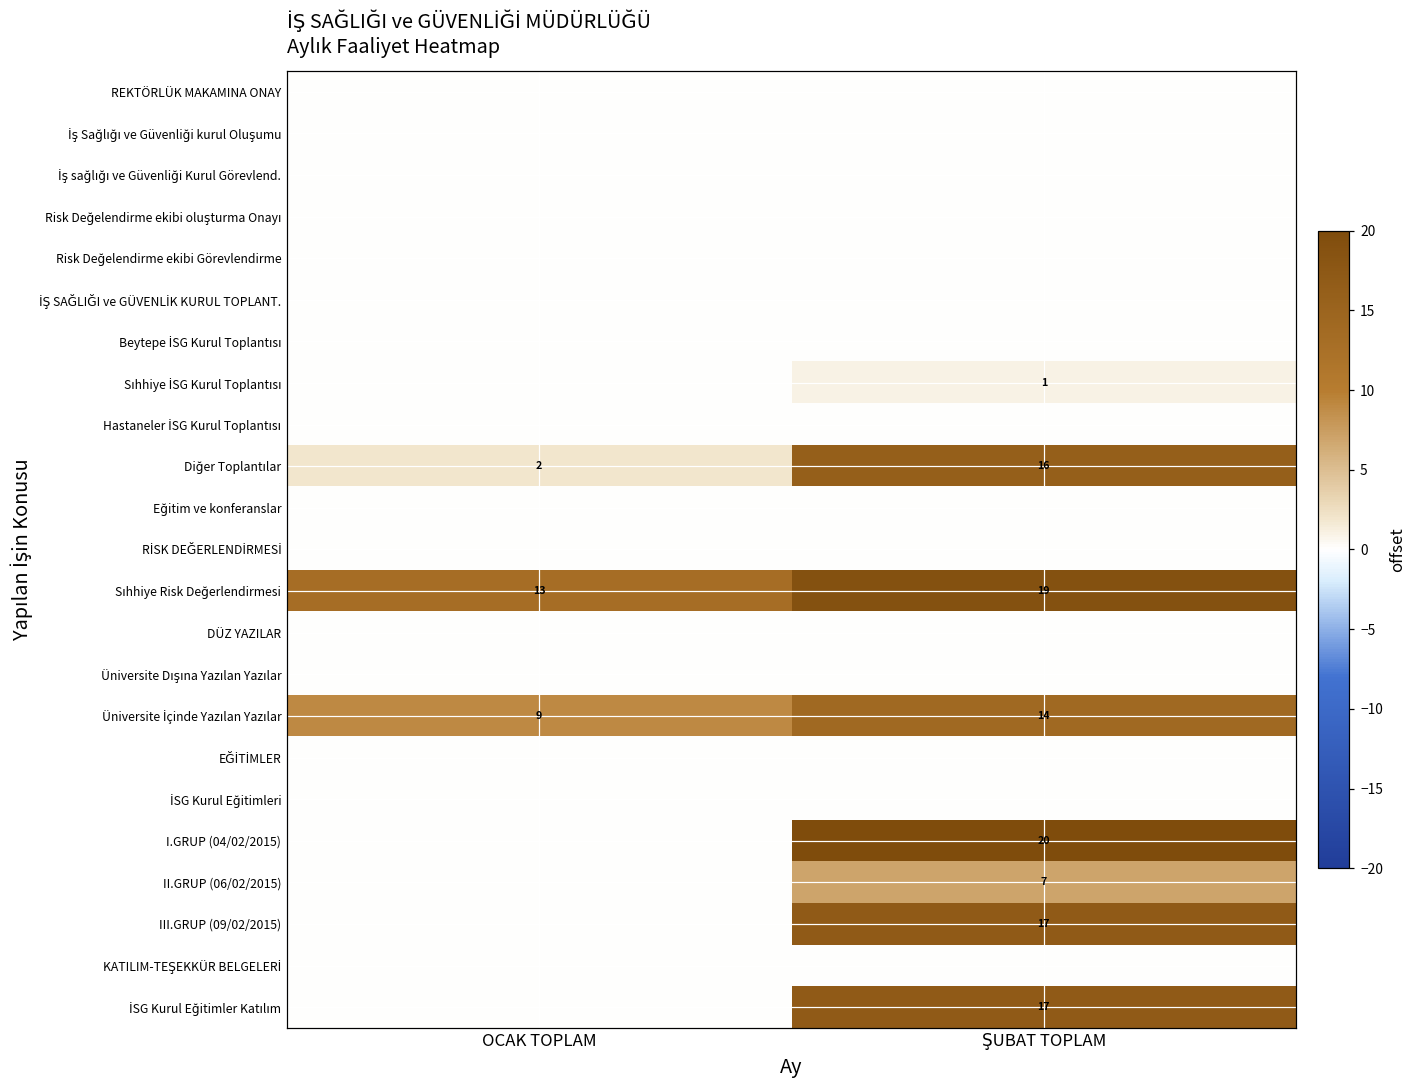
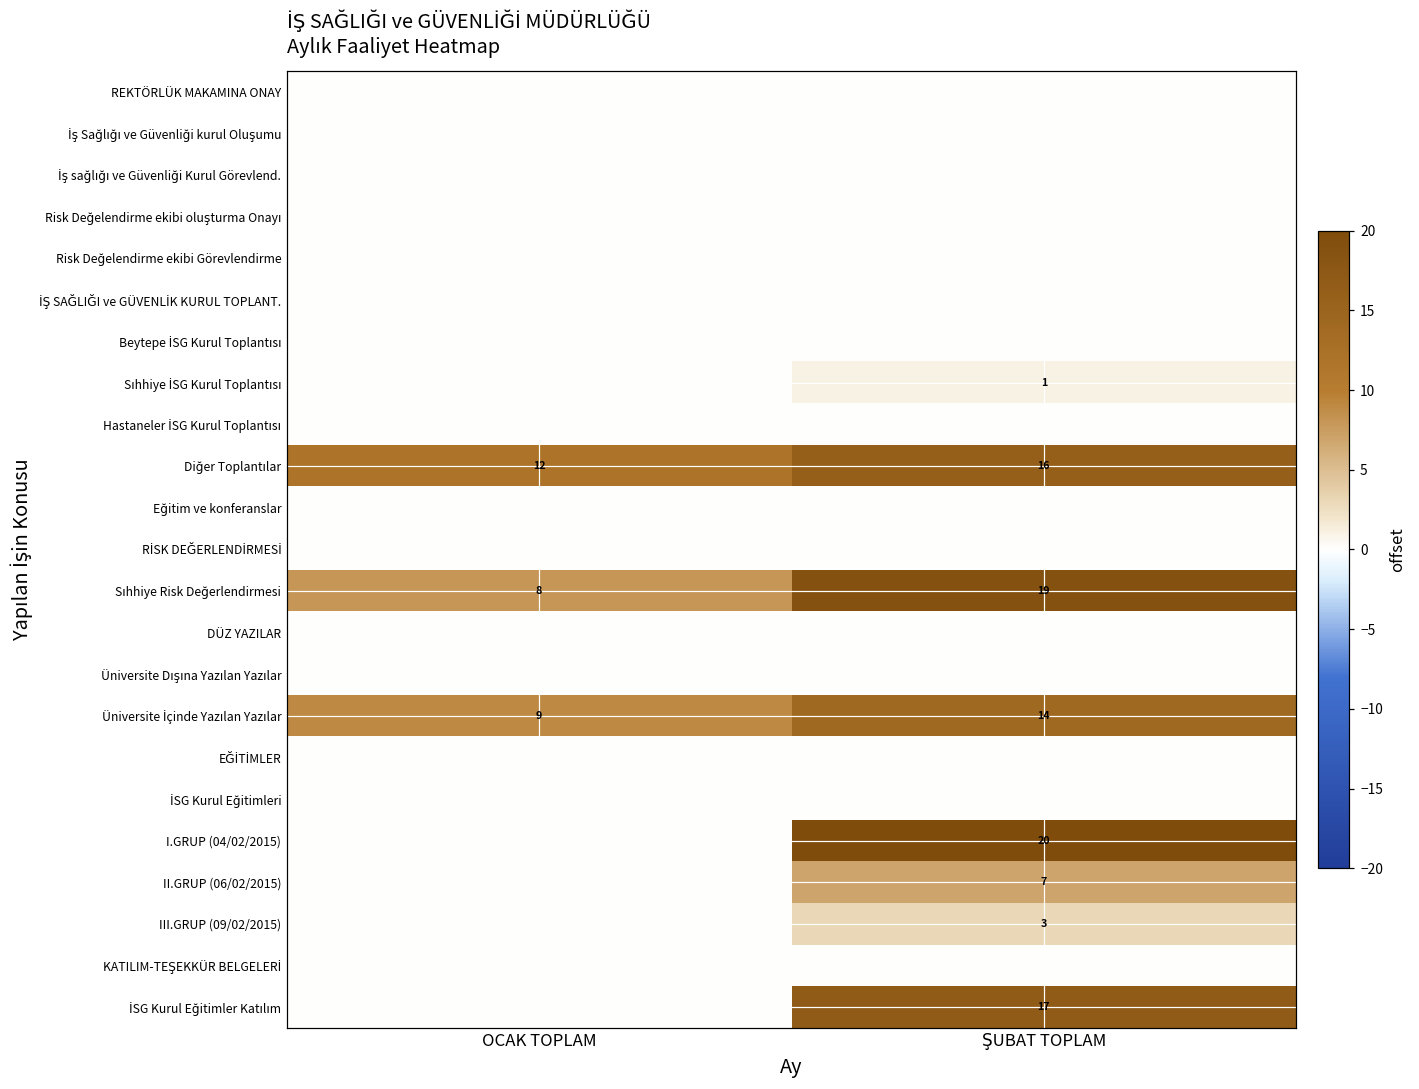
Diğer Toplantılar, OCAK TOPLAM: 2 -> 12
Sıhhiye Risk Değerlendirmesi, OCAK TOPLAM: 13 -> 8
III.GRUP (09/02/2015), ŞUBAT TOPLAM: 17 -> 3
